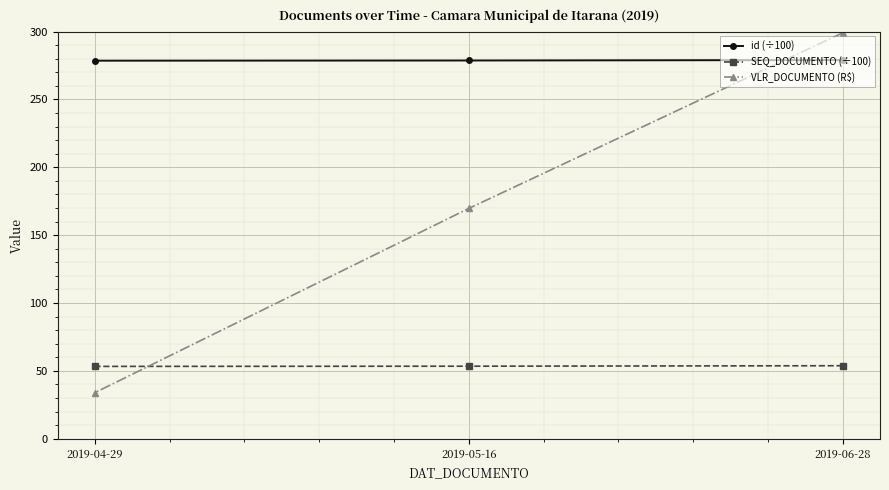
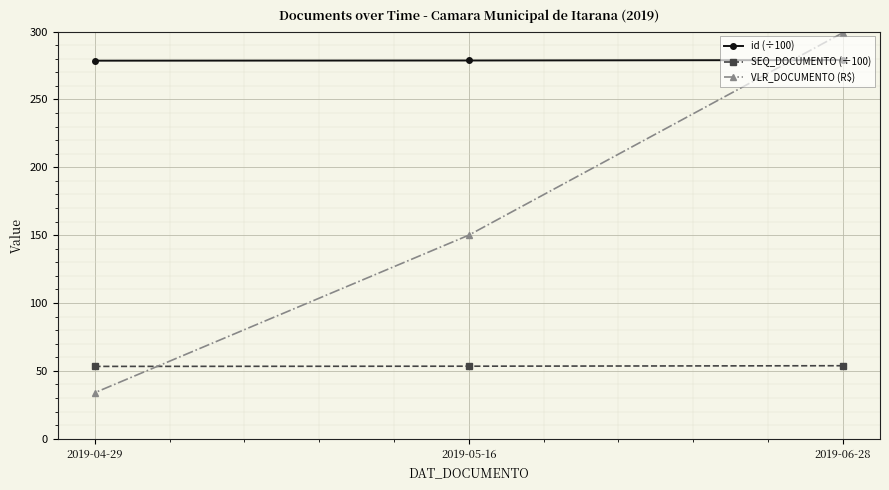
VLR_DOCUMENTO (R$), 2019-05-16: 170 -> 150
